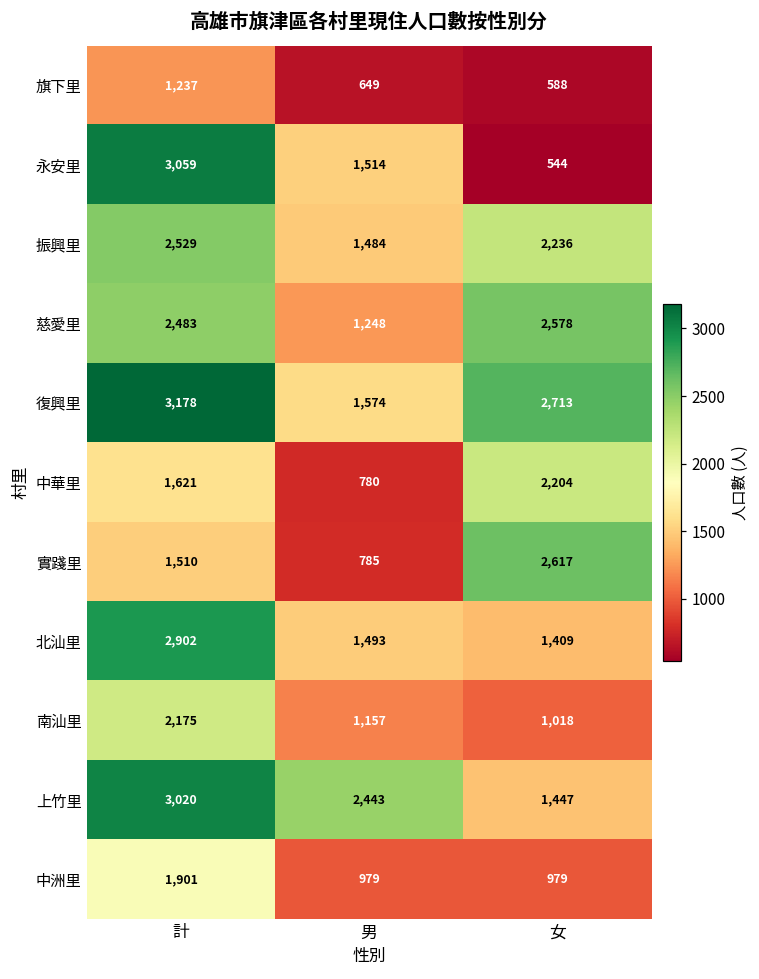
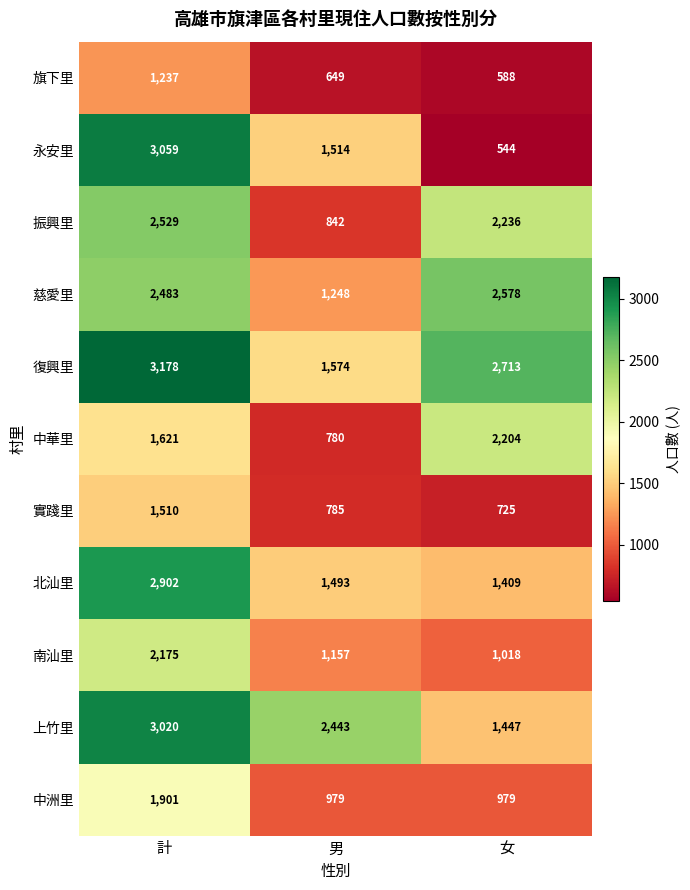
振興里, 男: 1,484 -> 842
實踐里, 女: 2,617 -> 725
